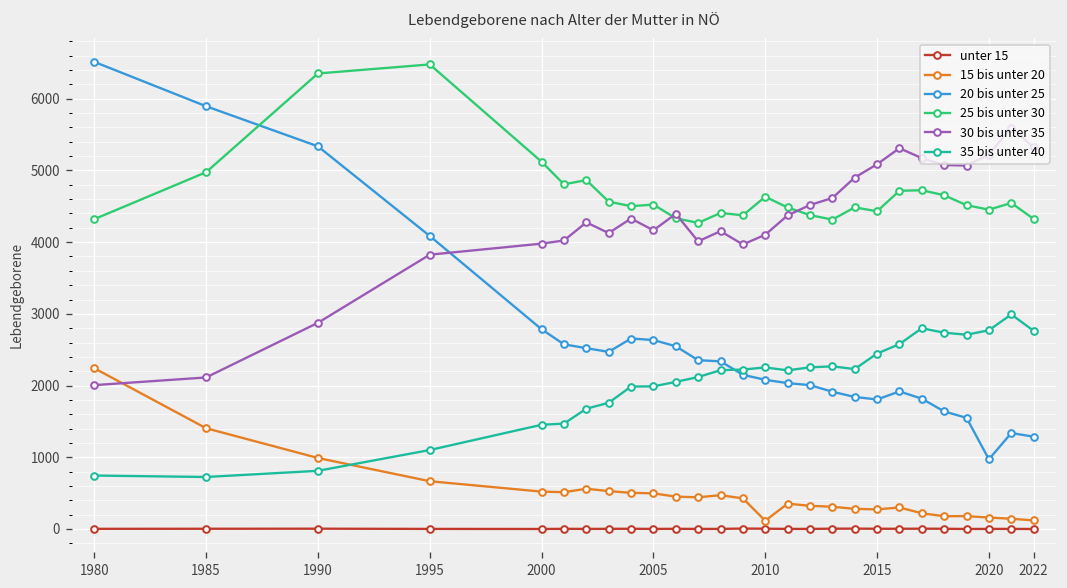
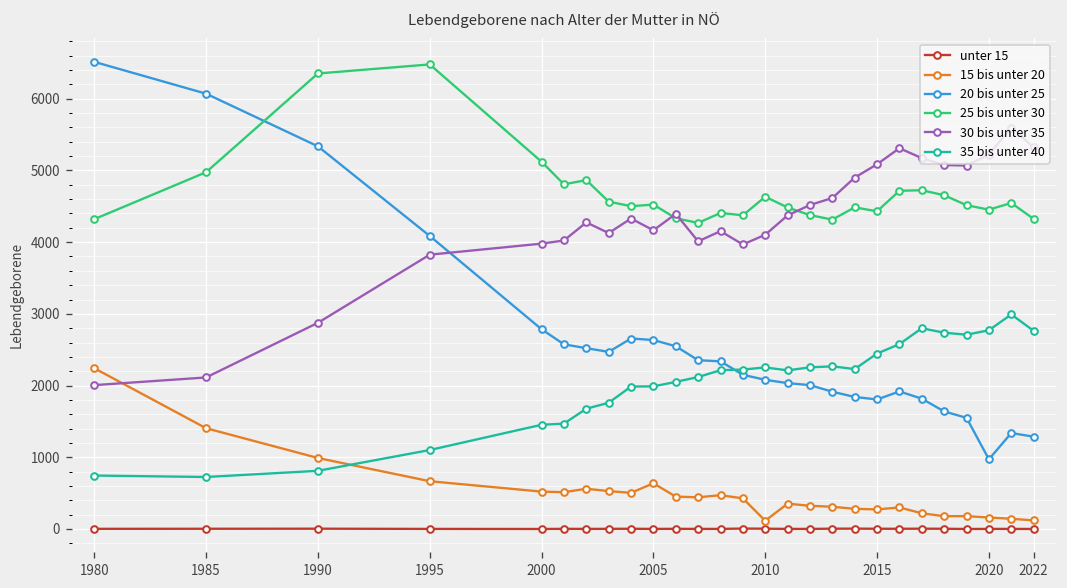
20 bis unter 25, 1985: 5900 -> 6100
15 bis unter 20, 2005: 500 -> 600
